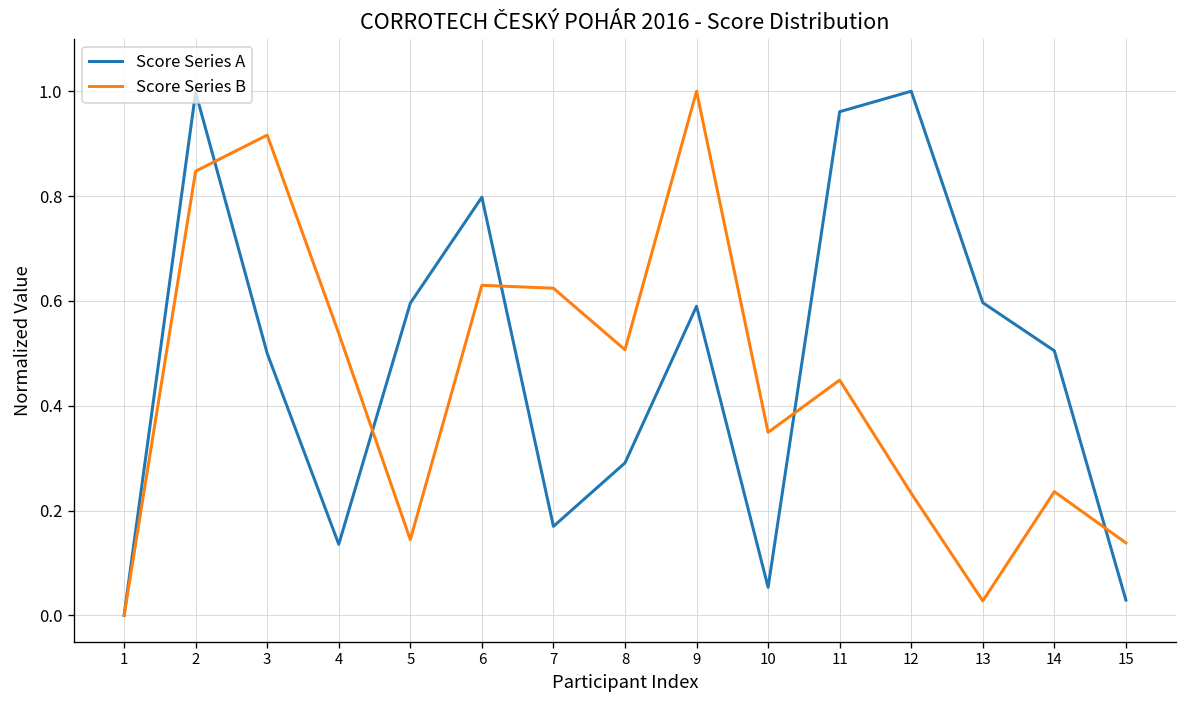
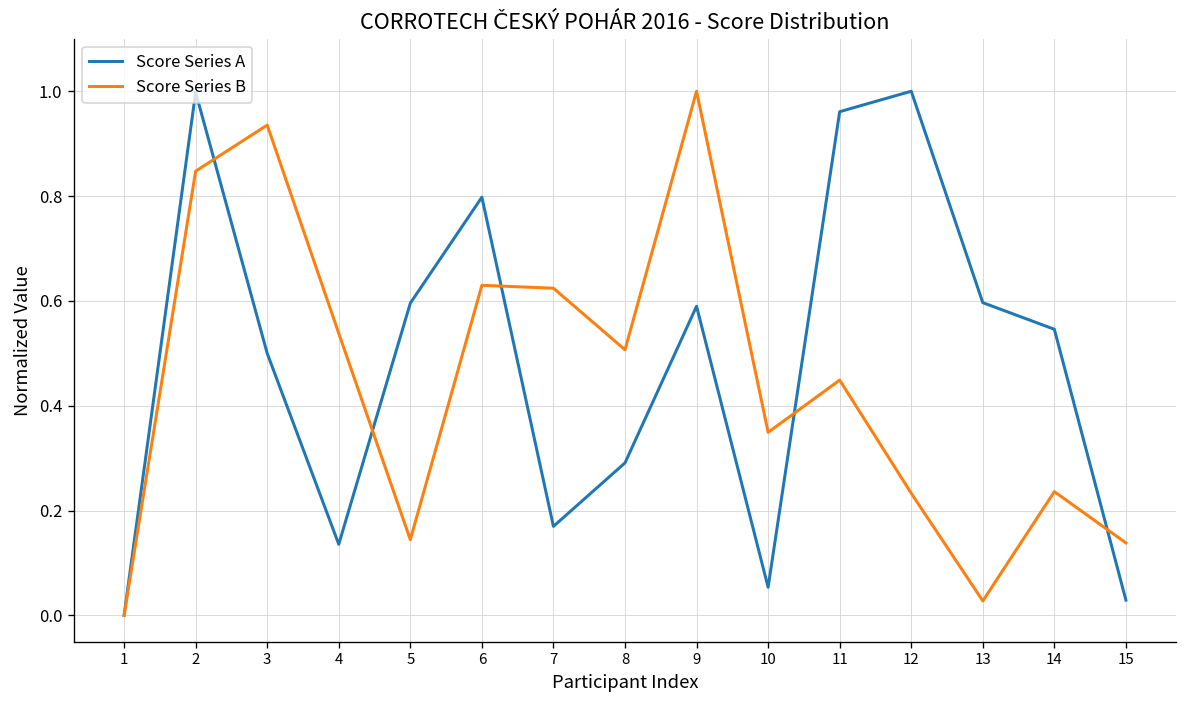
Score Series B, 3: 0.92 -> 0.94
Score Series A, 14: 0.50 -> 0.55
